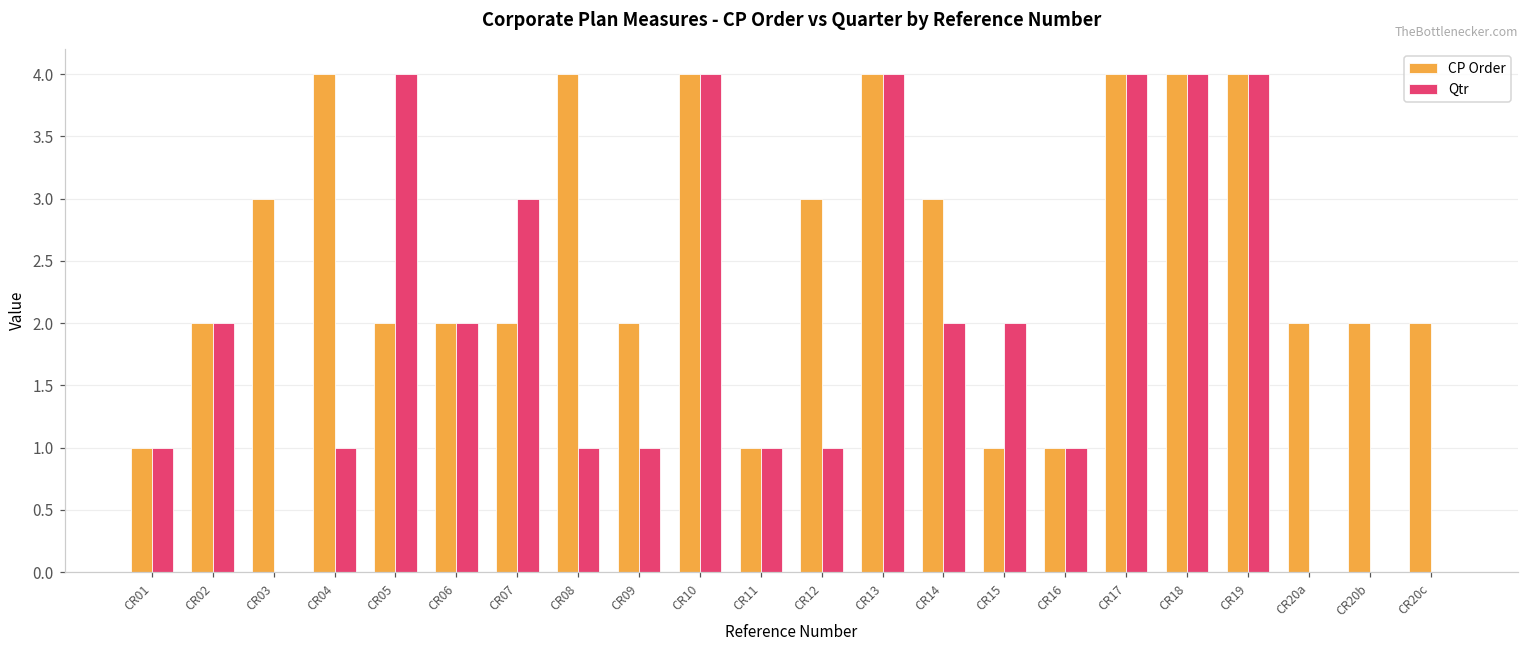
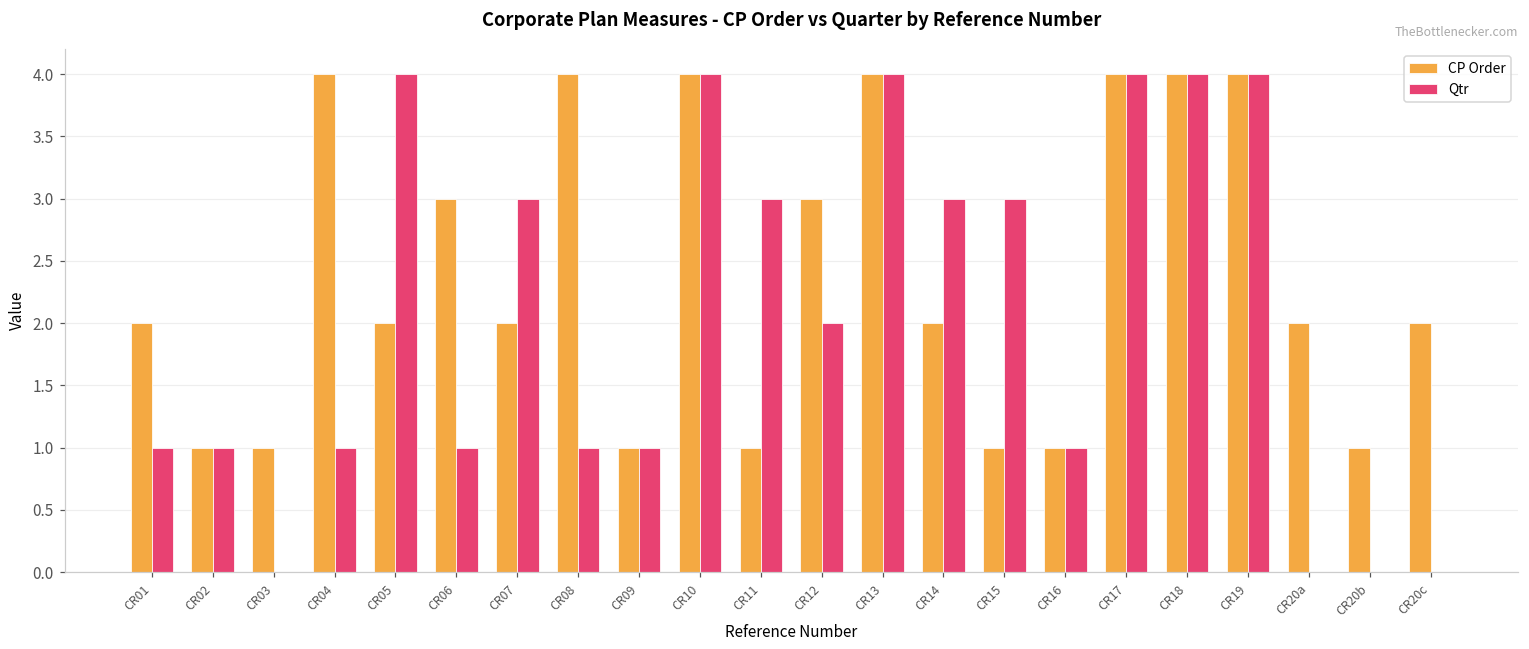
CP Order, CR01: 1 -> 2
CP Order, CR02: 2 -> 1
Qtr, CR02: 2 -> 1
CP Order, CR03: 3 -> 1
CP Order, CR06: 2 -> 3
Qtr, CR06: 2 -> 1
CP Order, CR09: 2 -> 1
Qtr, CR11: 1 -> 3
Qtr, CR12: 1 -> 2
CP Order, CR14: 3 -> 2
Qtr, CR14: 2 -> 3
Qtr, CR15: 2 -> 3
CP Order, CR20b: 2 -> 1
